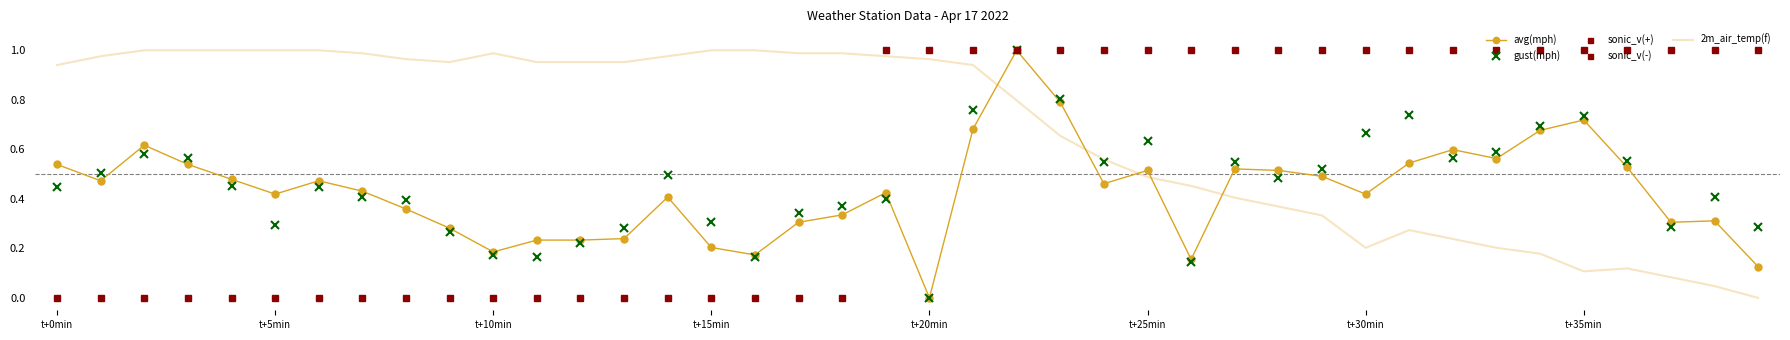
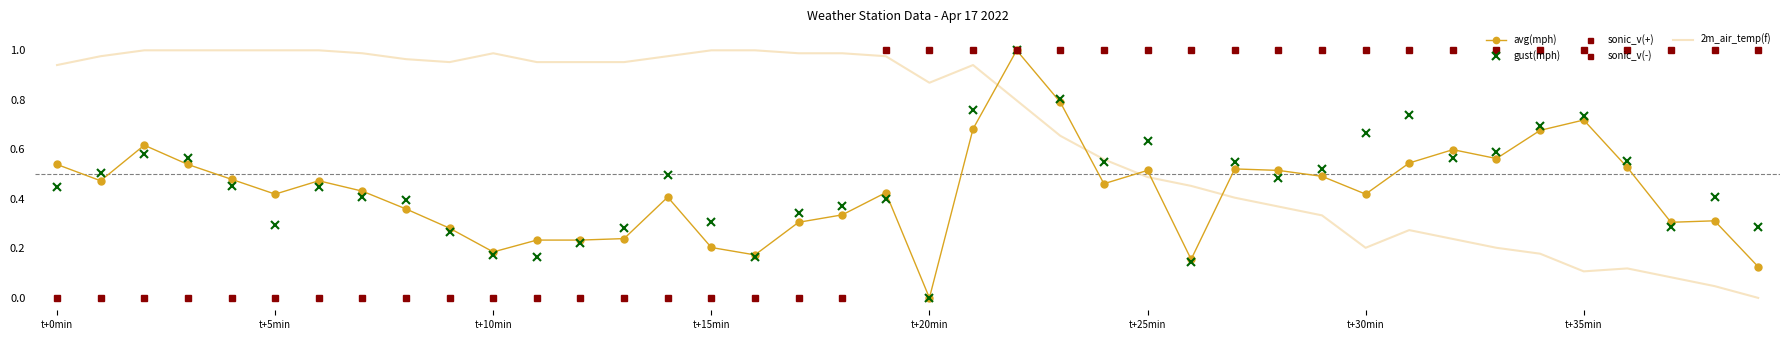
2m_air_temp(f), t+20min: 0.96 -> 0.87
